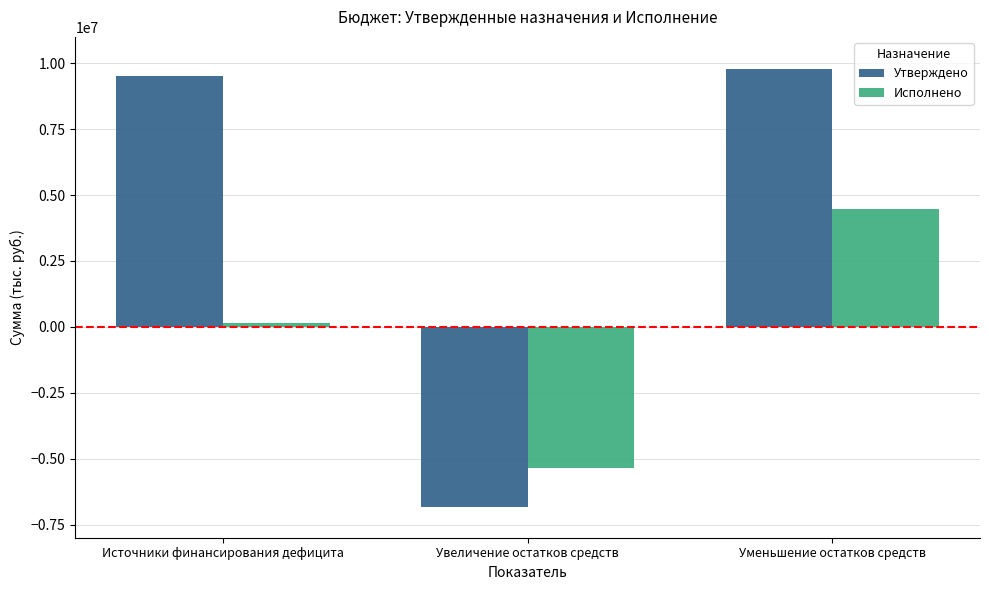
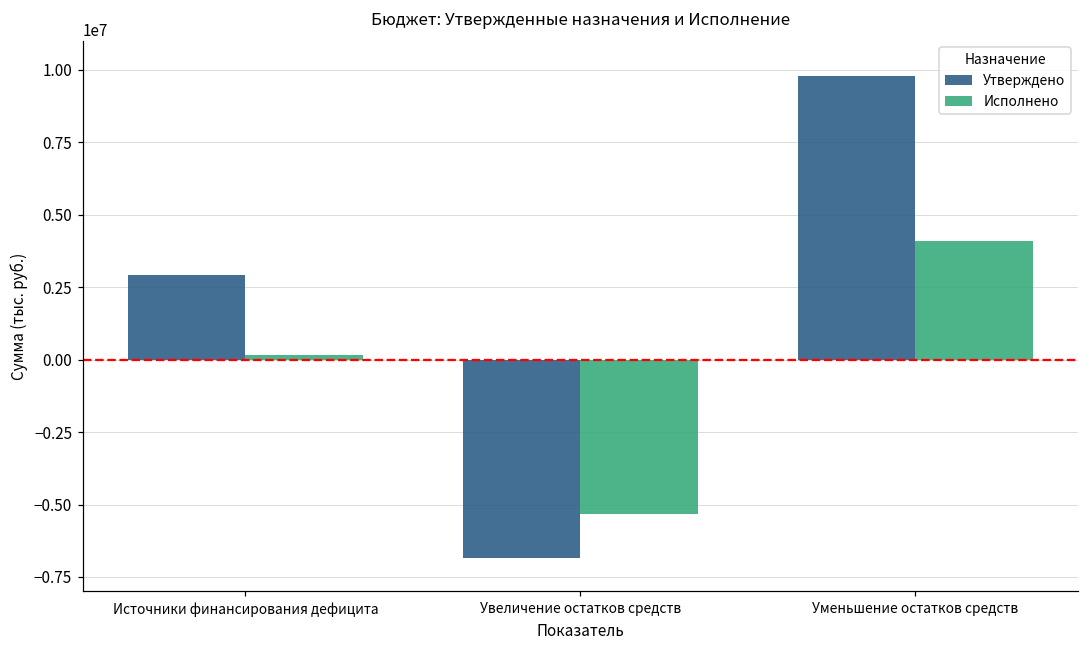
Утверждено, Источники финансирования дефицита: 9500000 -> 2900000
Исполнено, Уменьшение остатков средств: 4500000 -> 4100000
